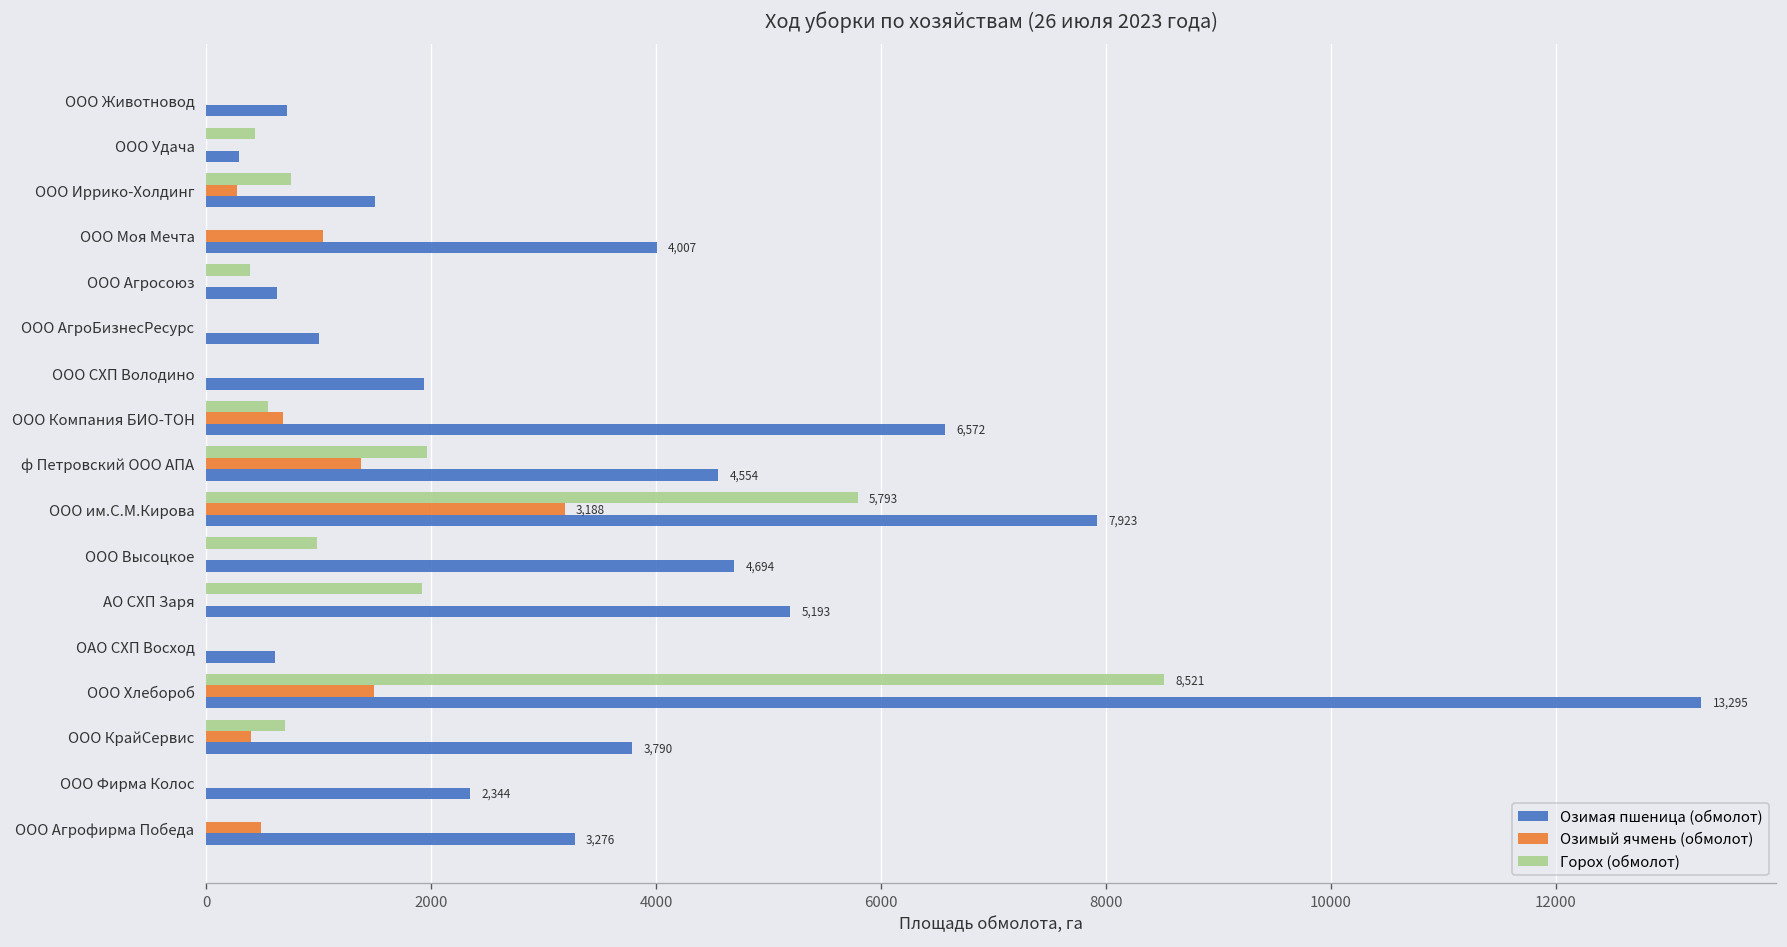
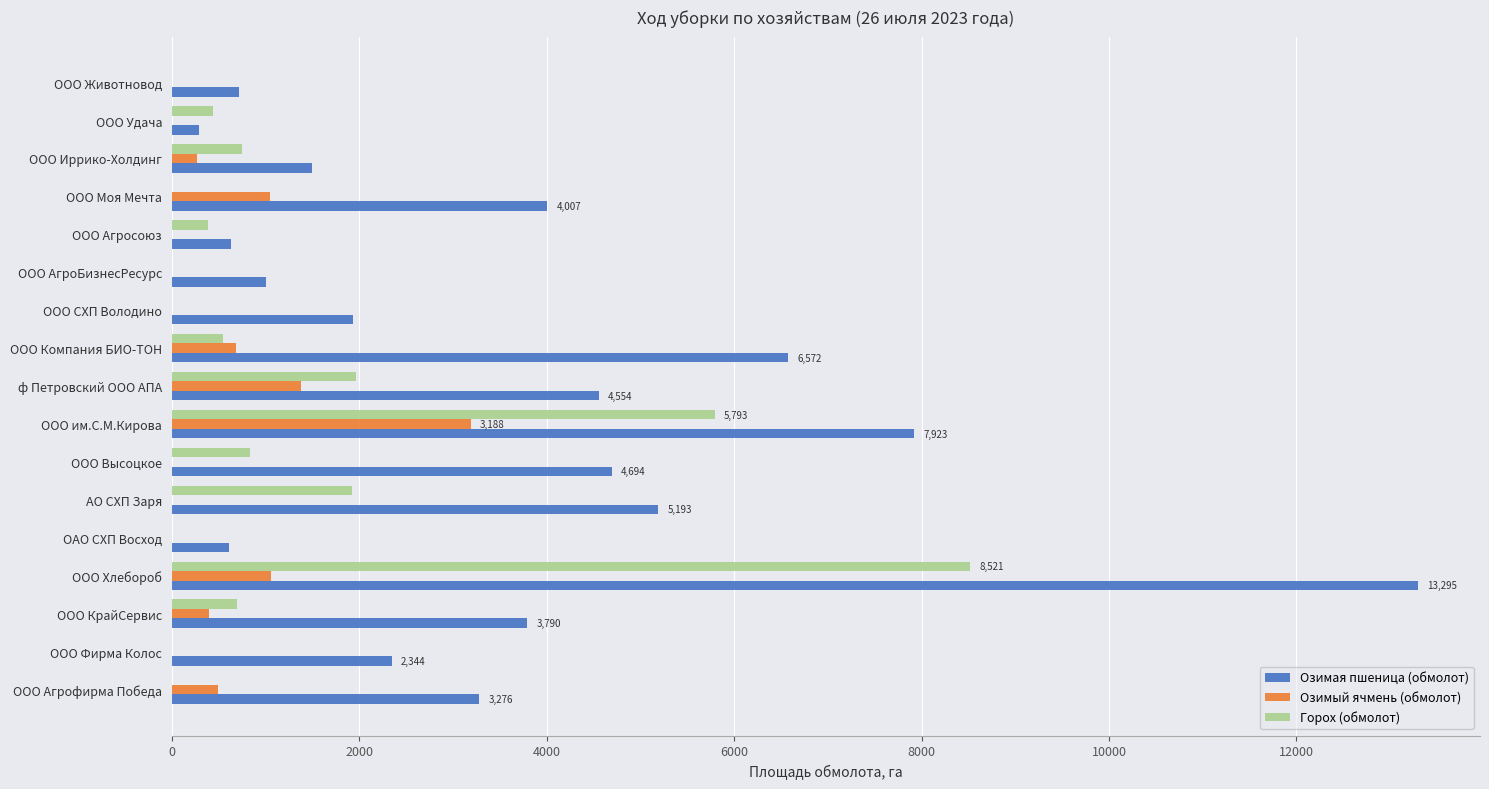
Горох (обмолот), ООО Высоцкое: 1000 -> 800
Озимый ячмень (обмолот), ООО Хлебороб: 1500 -> 1100
